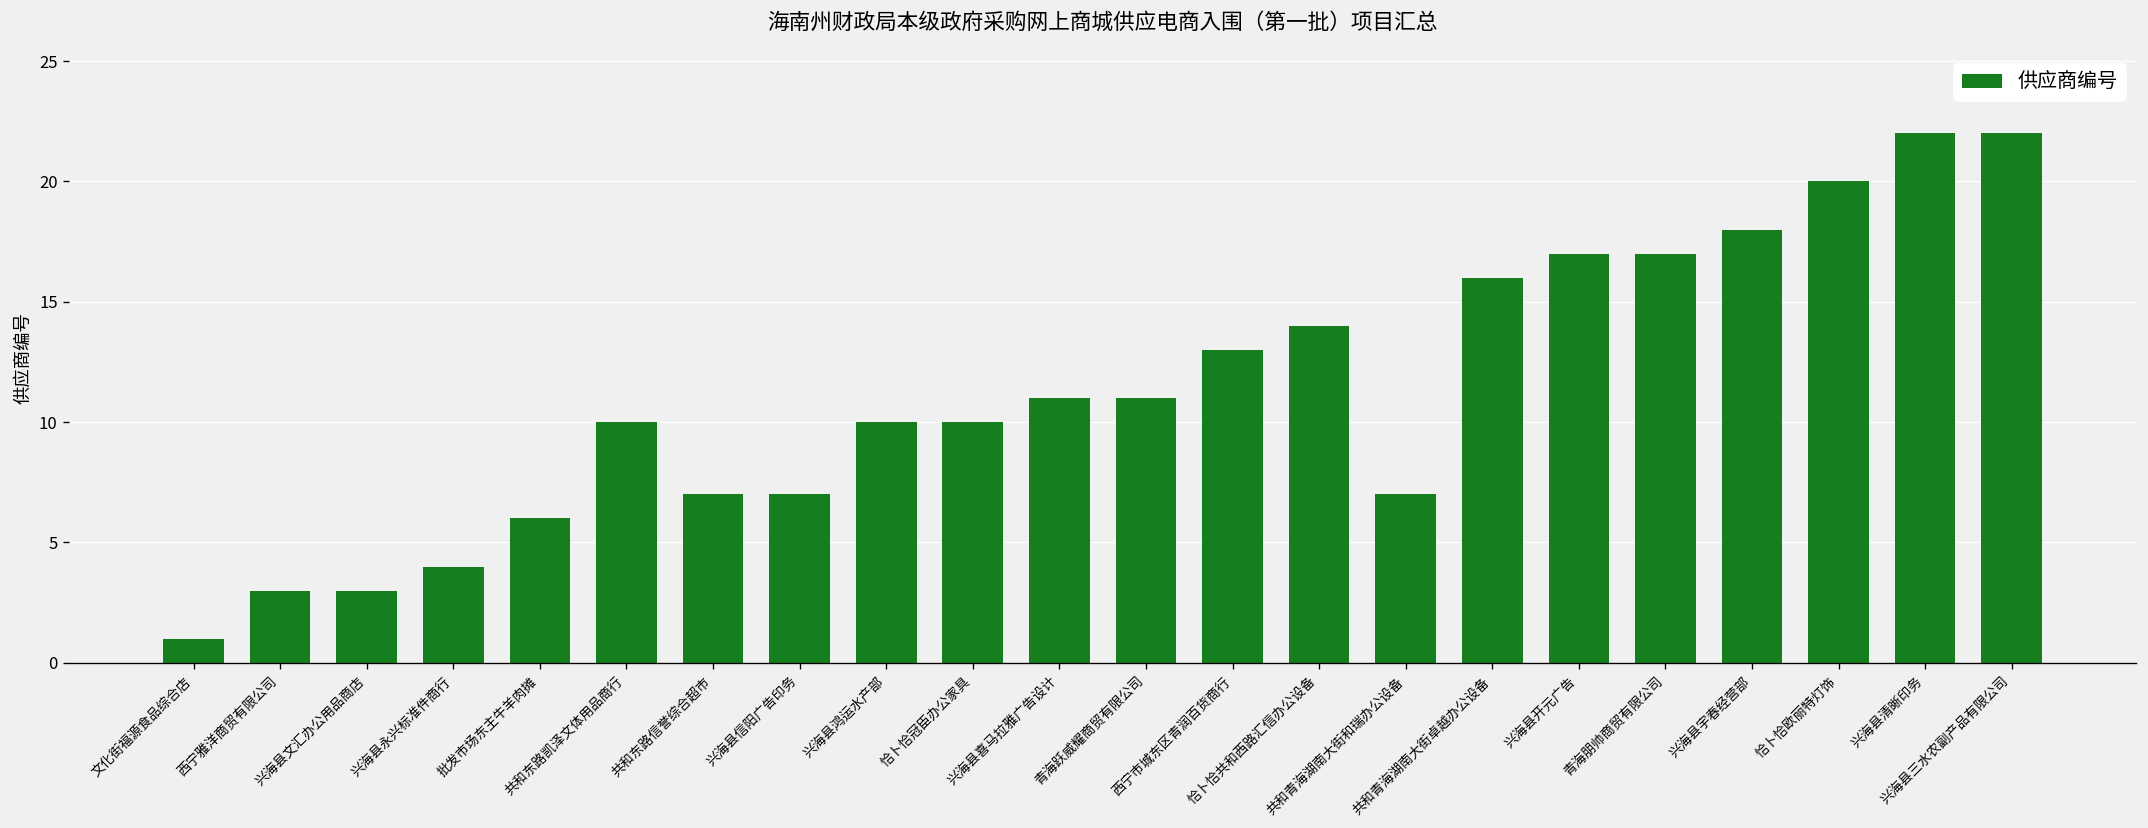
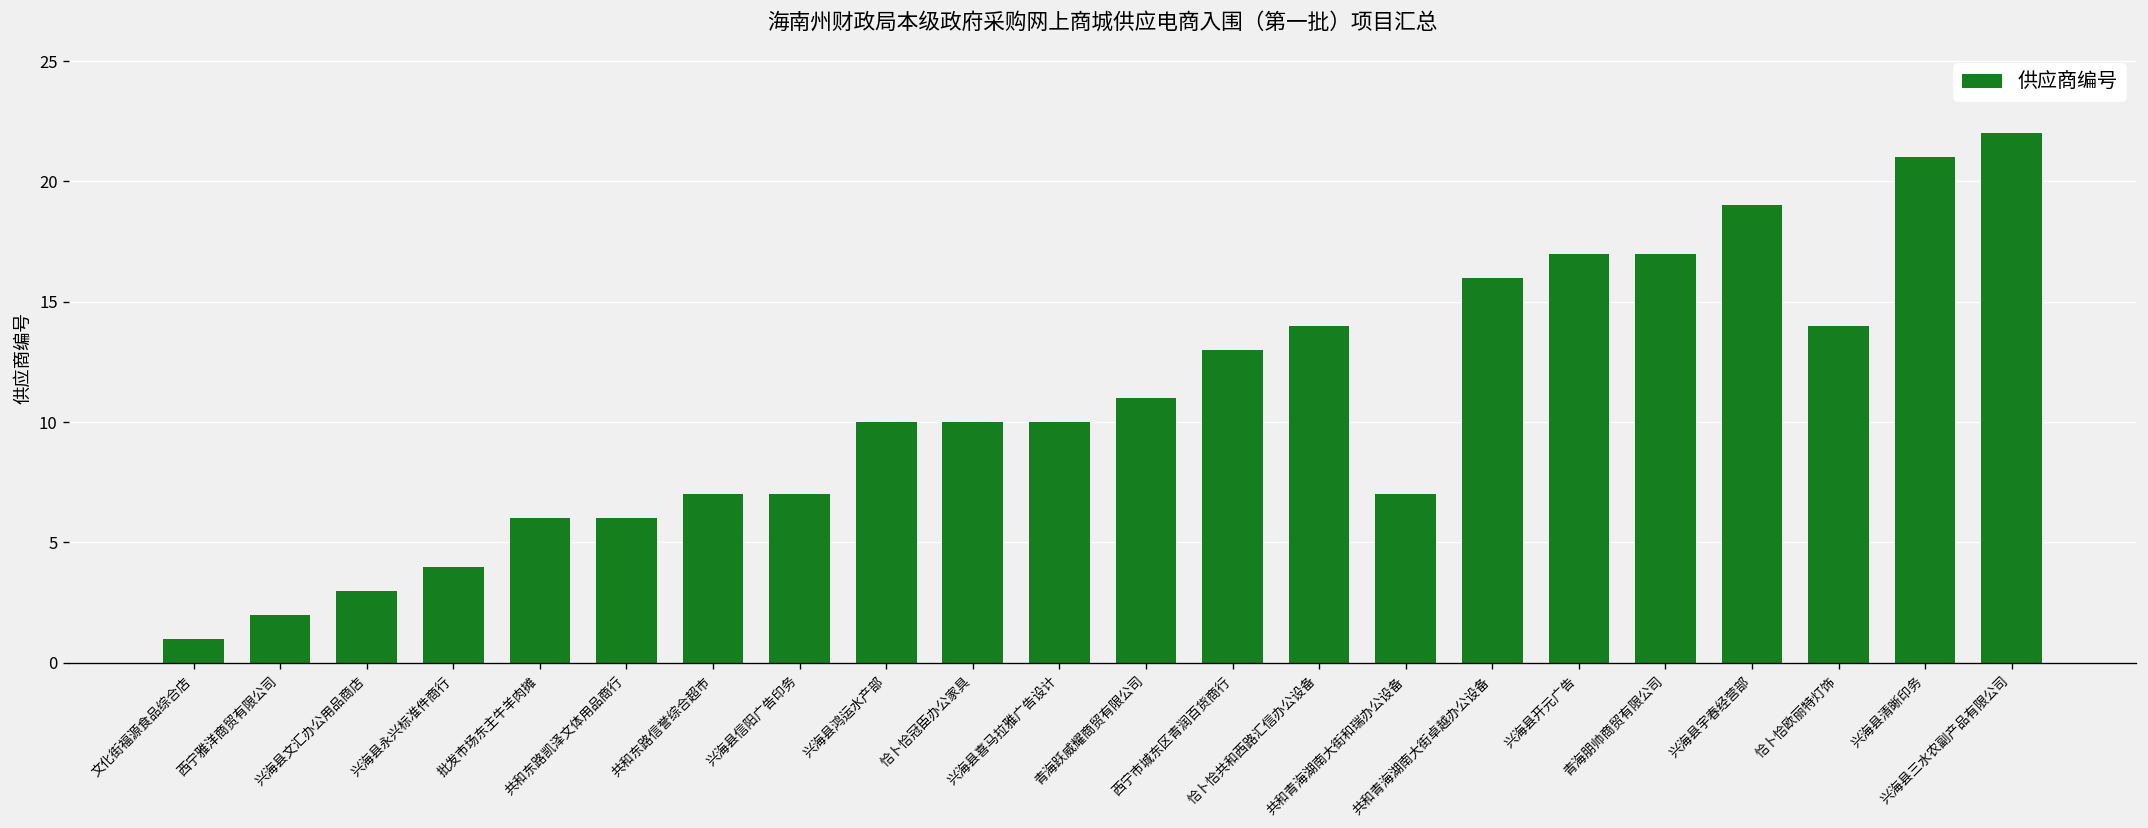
西宁雅洋商贸有限公司: 3 -> 2
共和东路凯泽文体用品商行: 10 -> 6
兴海县喜马拉雅广告设计: 11 -> 10
兴海县宇春经营部: 18 -> 19
恰卜恰欧丽特灯饰: 20 -> 14
兴海县清晰印务: 22 -> 21
